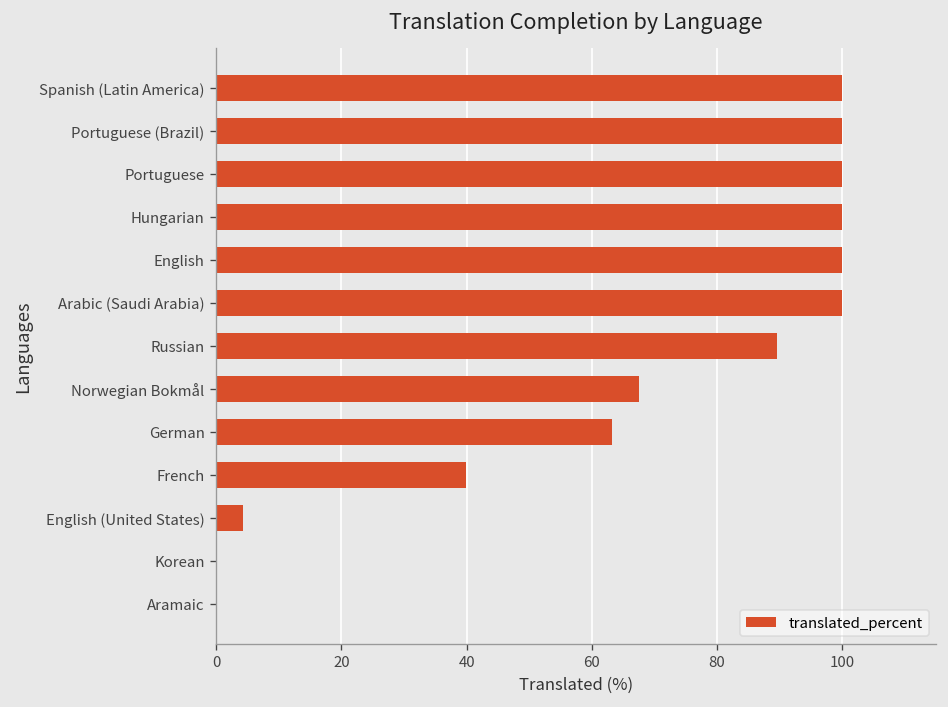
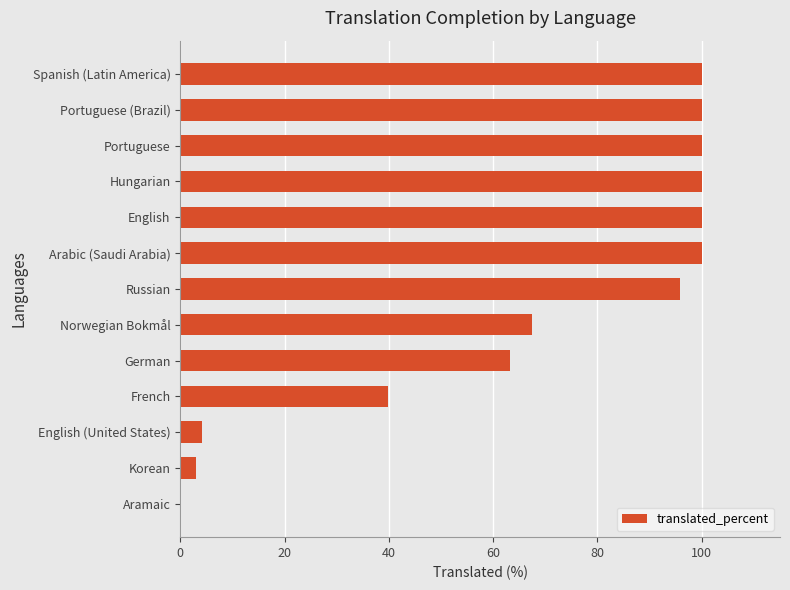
Russian: 90 -> 96
Korean: 0 -> 3
